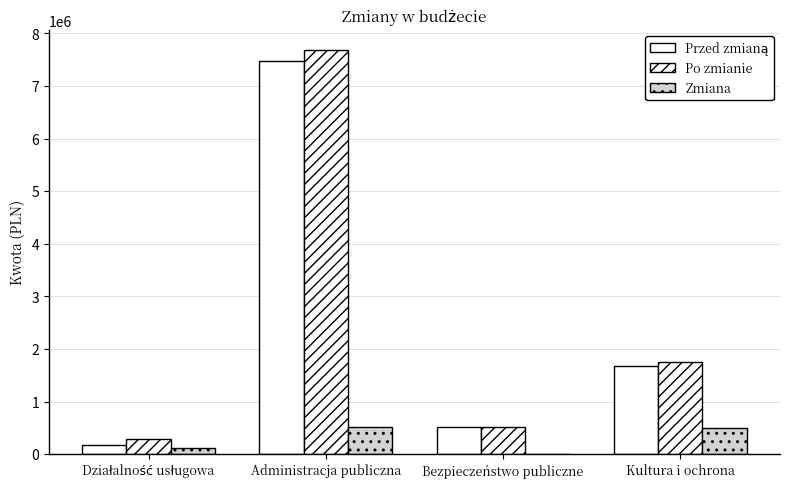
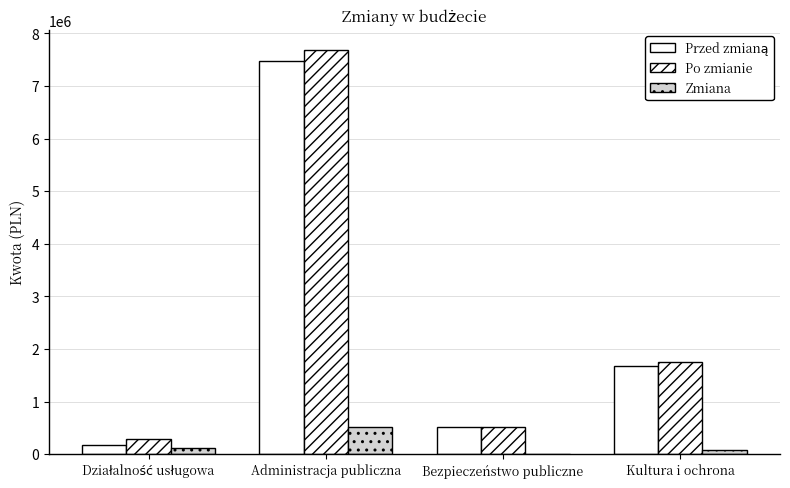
Zmiana, Kultura i ochrona: 500000 -> 100000
